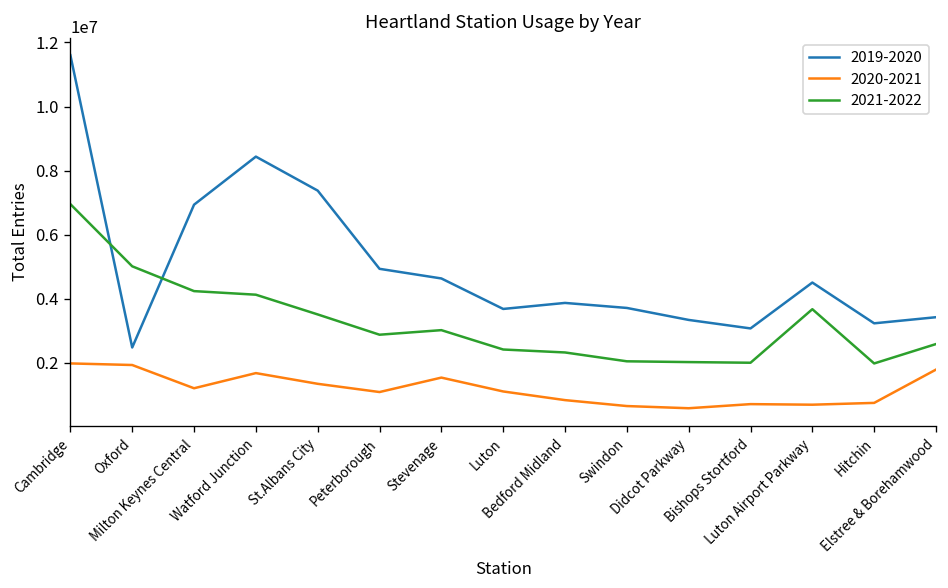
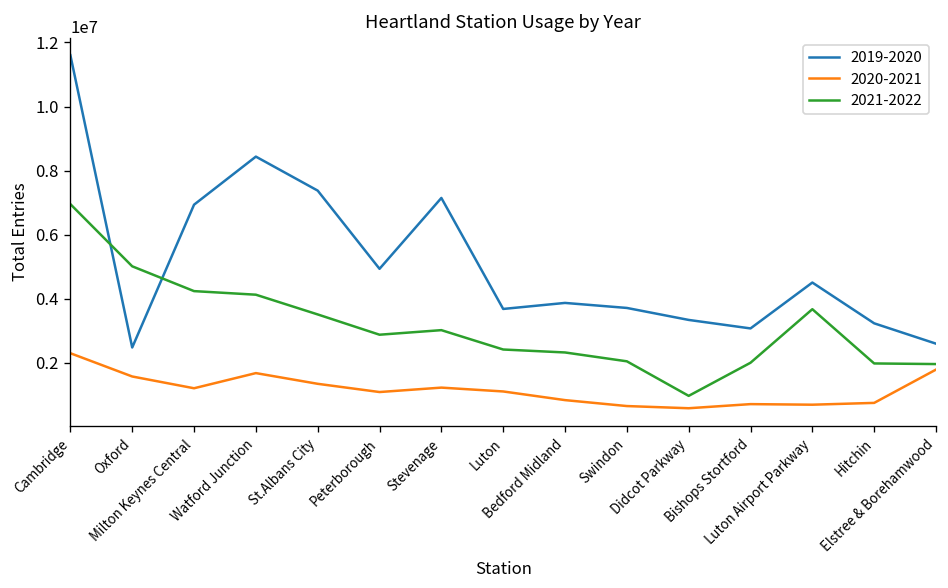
2020-2021, Cambridge: 2000000 -> 2300000
2020-2021, Oxford: 1900000 -> 1600000
2019-2020, Stevenage: 4600000 -> 7100000
2020-2021, Stevenage: 1500000 -> 1200000
2021-2022, Didcot Parkway: 2000000 -> 1000000
2019-2020, Elstree & Borehamwood: 3400000 -> 2600000
2021-2022, Elstree & Borehamwood: 2600000 -> 2000000
